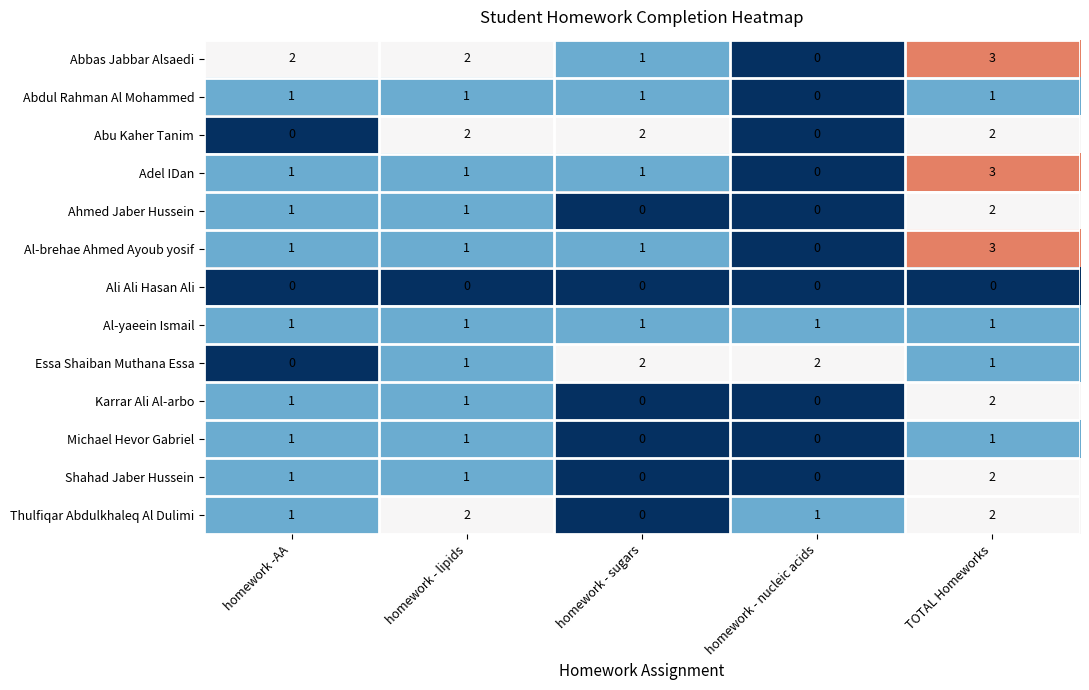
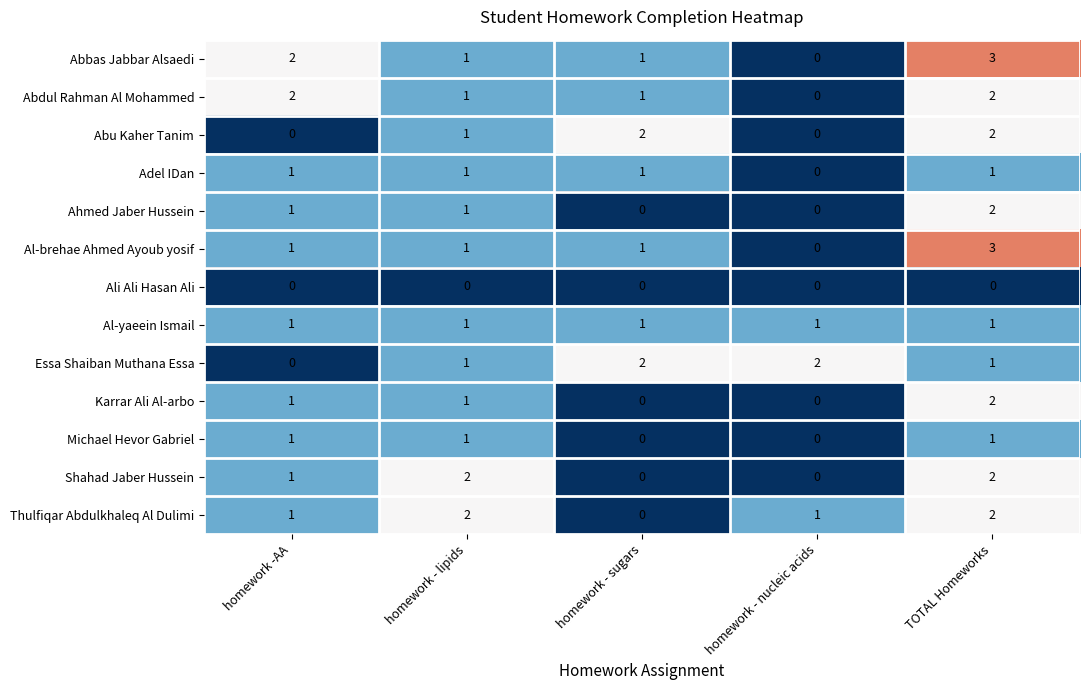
Abbas Jabbar Alsaedi, homework - lipids: 2 -> 1
Abdul Rahman Al Mohammed, homework -AA: 1 -> 2
Abdul Rahman Al Mohammed, TOTAL Homeworks: 1 -> 2
Abu Kaher Tanim, homework - lipids: 2 -> 1
Adel IDan, TOTAL Homeworks: 3 -> 1
Shahad Jaber Hussein, homework - lipids: 1 -> 2
